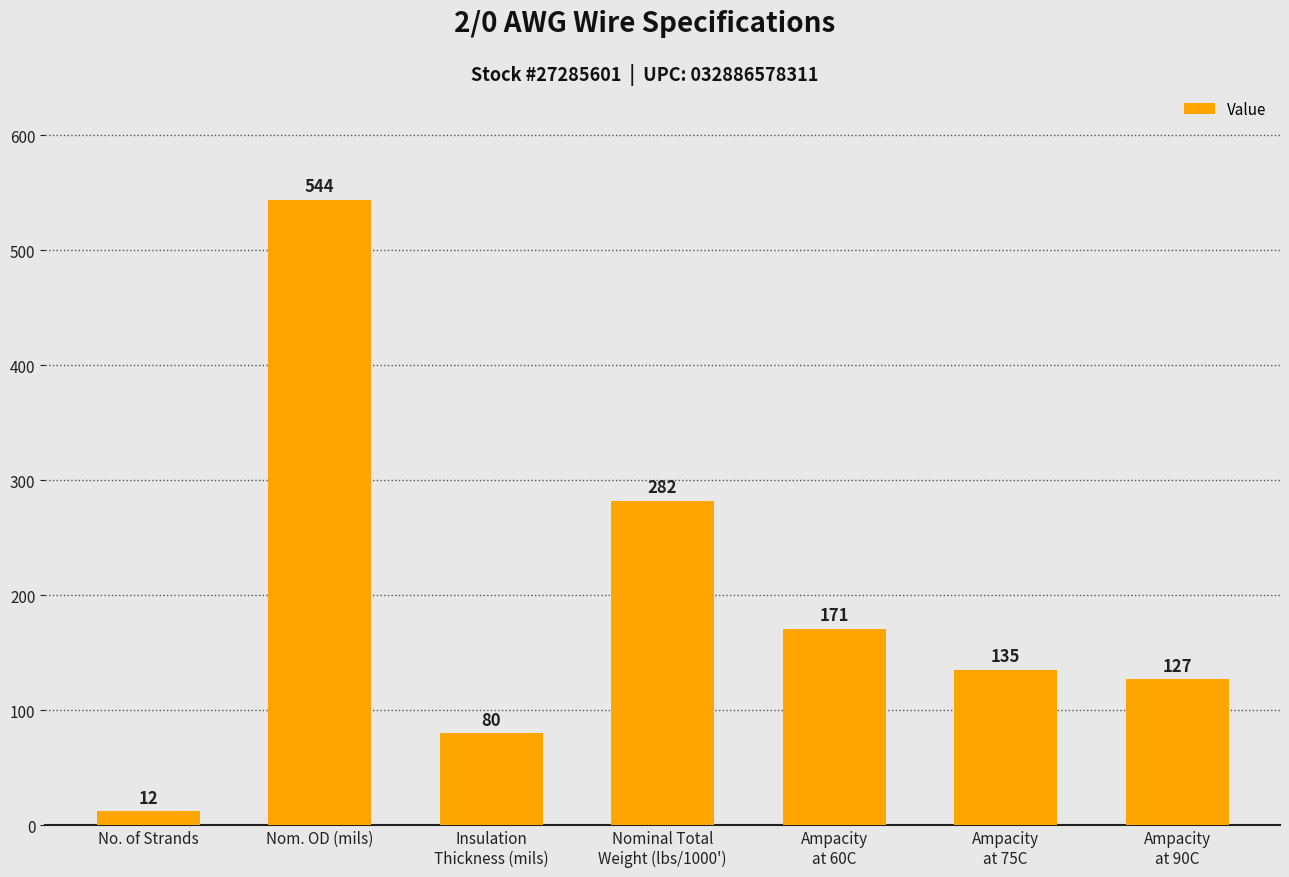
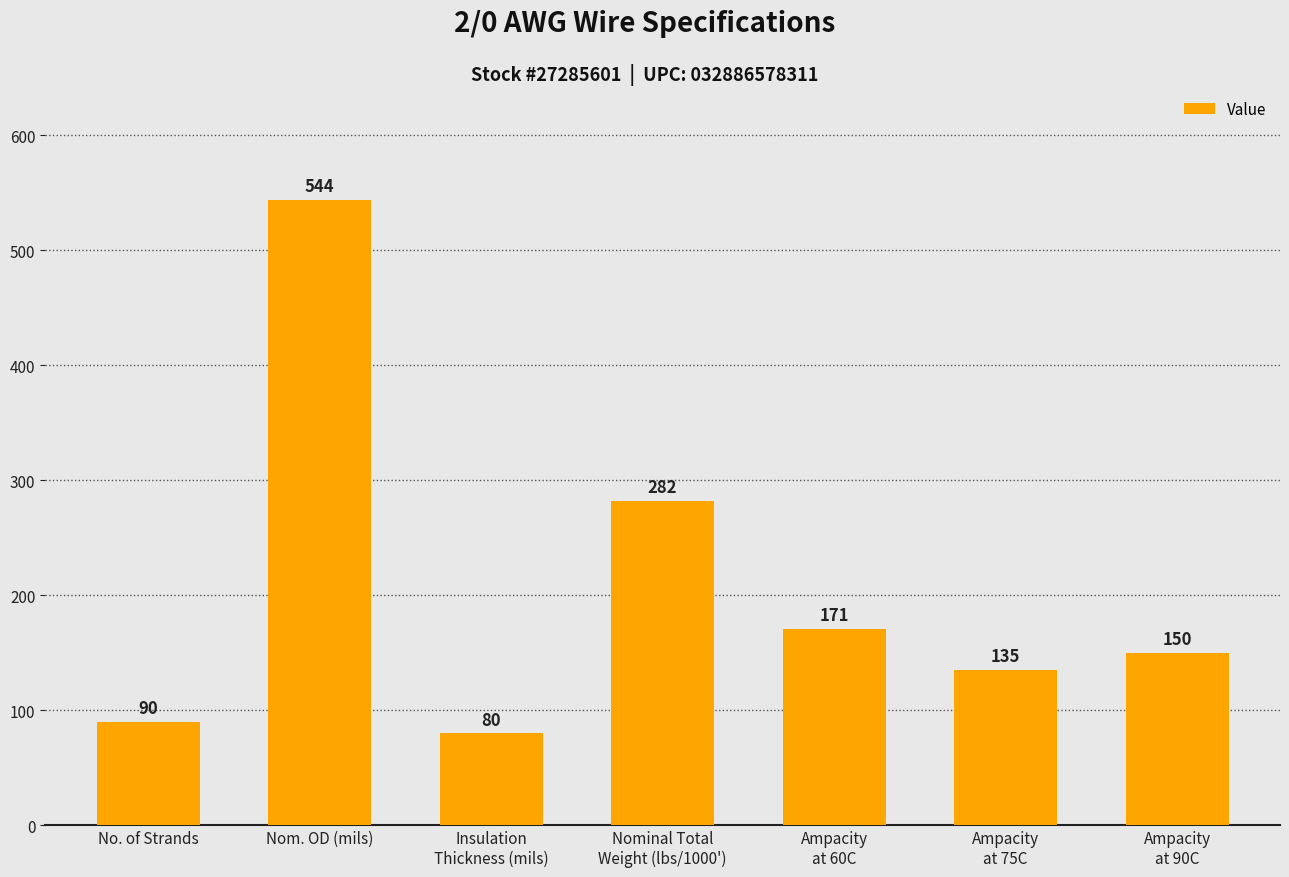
No. of Strands: 12 -> 90
Ampacity at 90C: 127 -> 150
